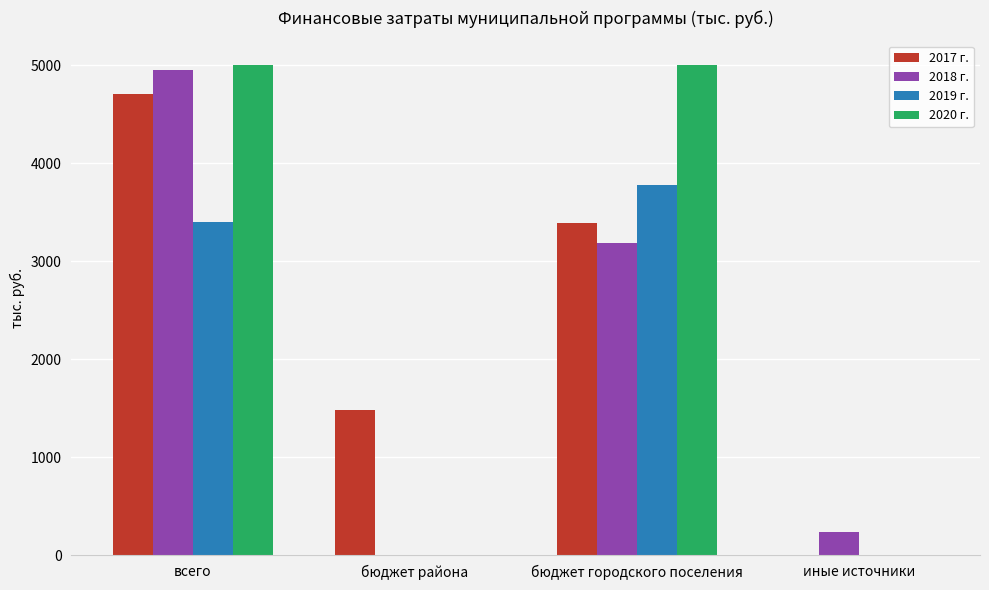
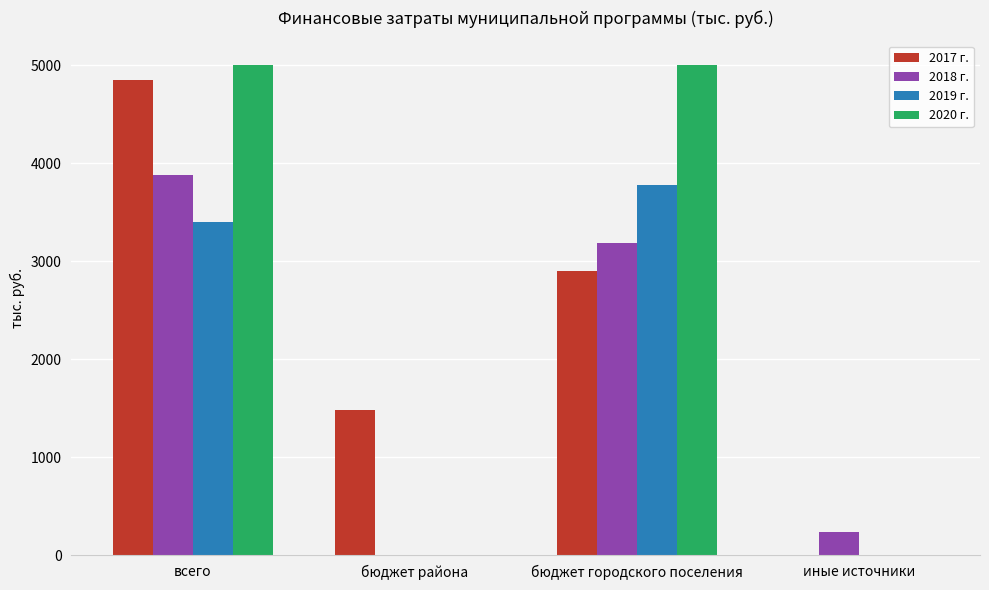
2017 г., всего: 4700 -> 4900
2018 г., всего: 5000 -> 3900
2017 г., бюджет городского поселения: 3400 -> 2900
